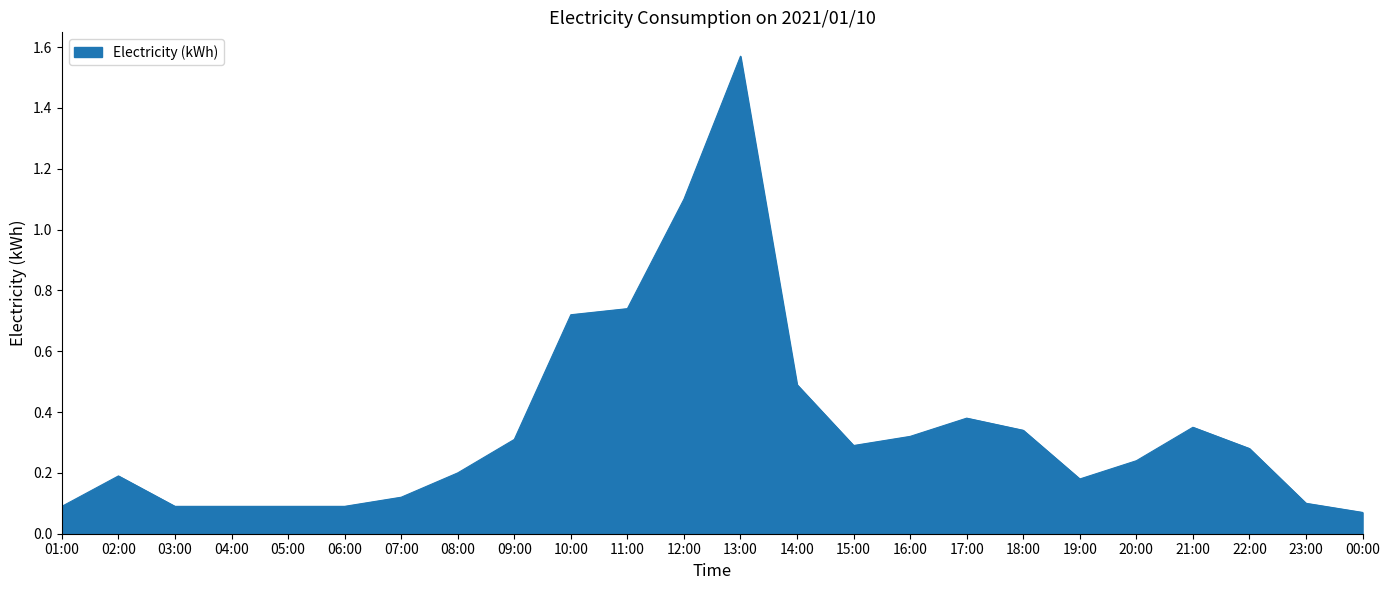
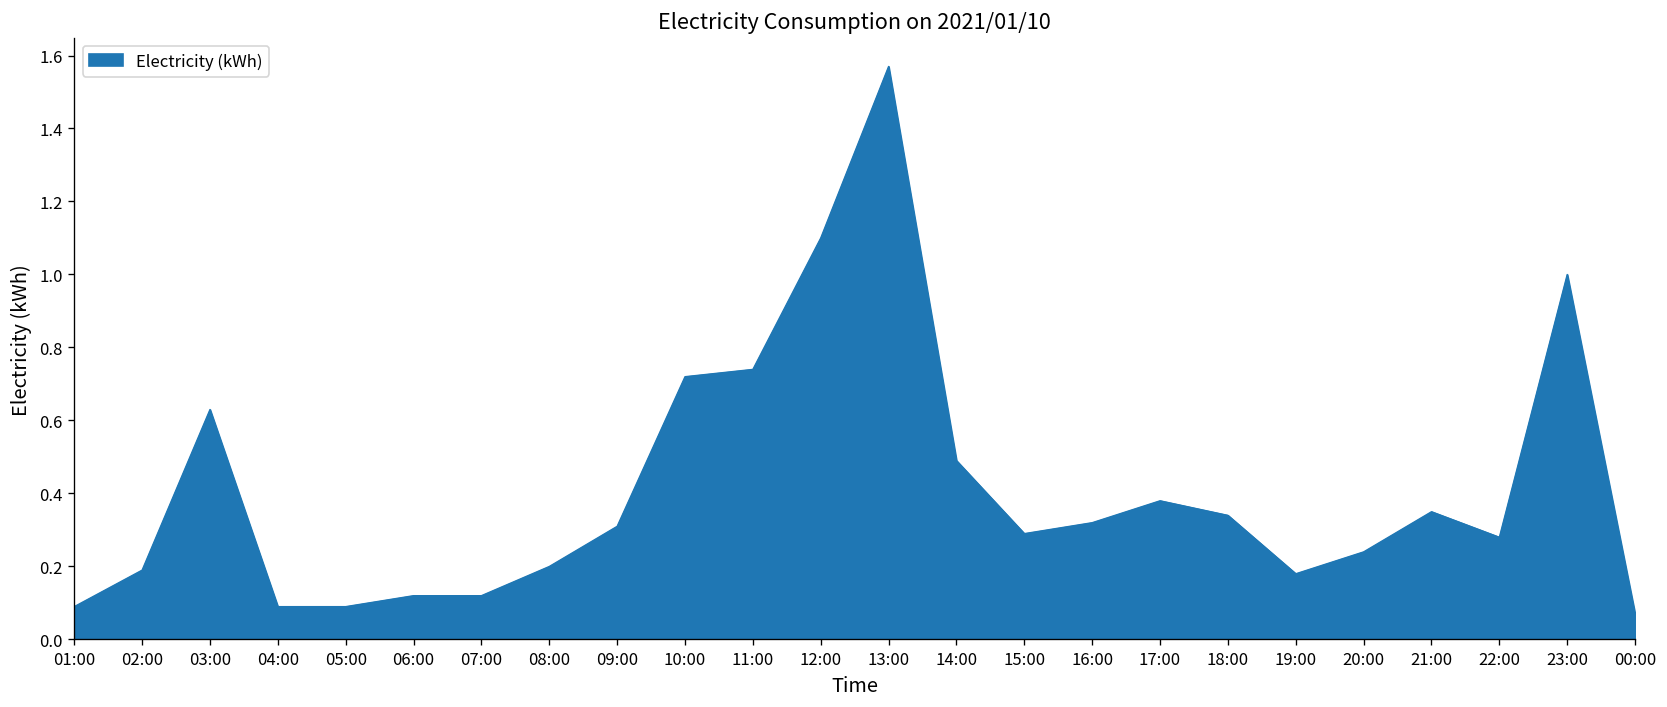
03:00: 0.09 -> 0.63
06:00: 0.09 -> 0.12
23:00: 0.1 -> 1.0
